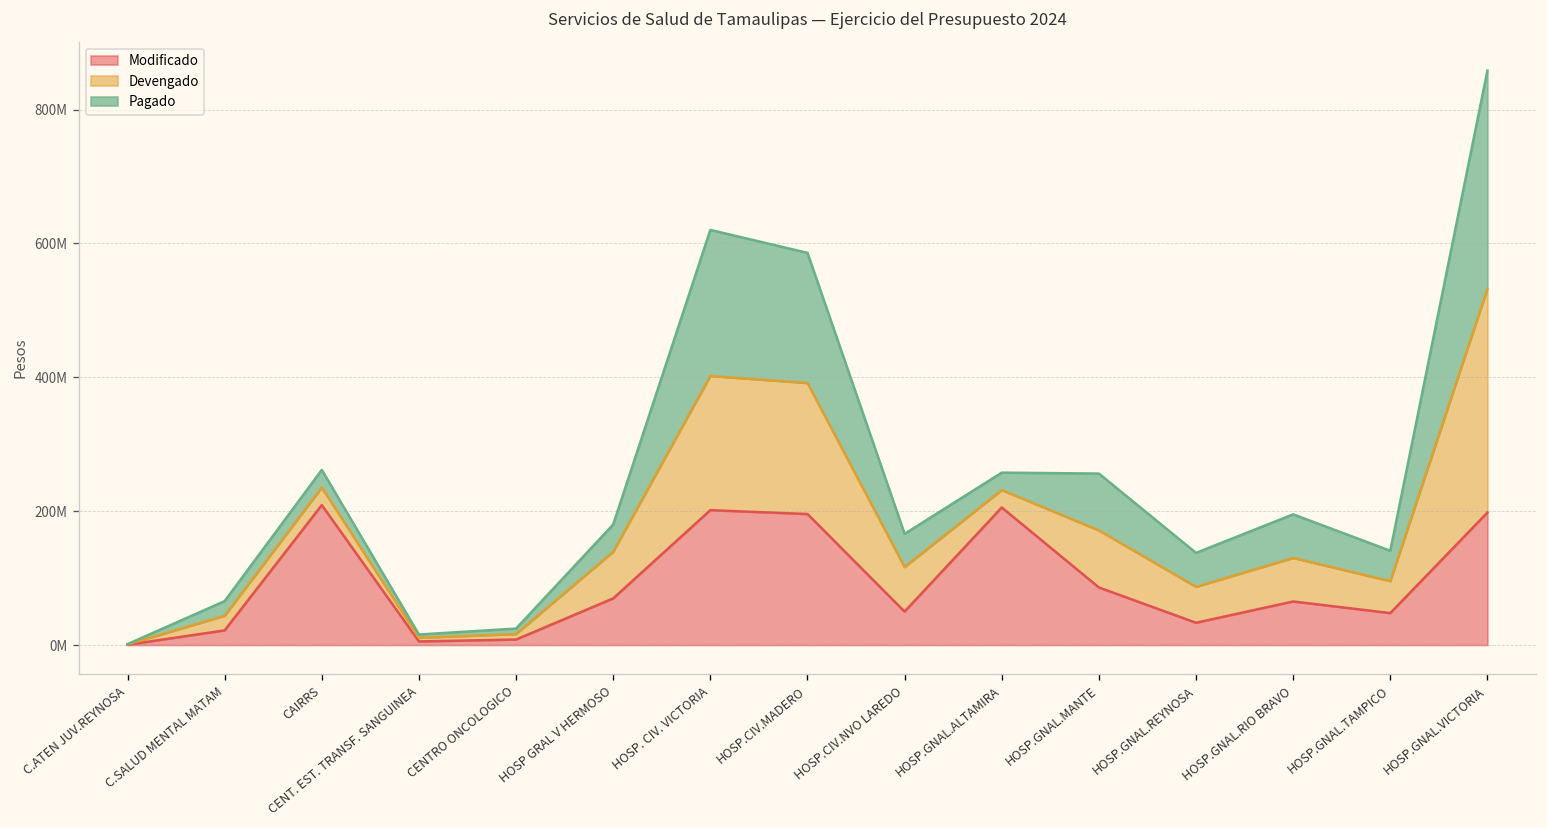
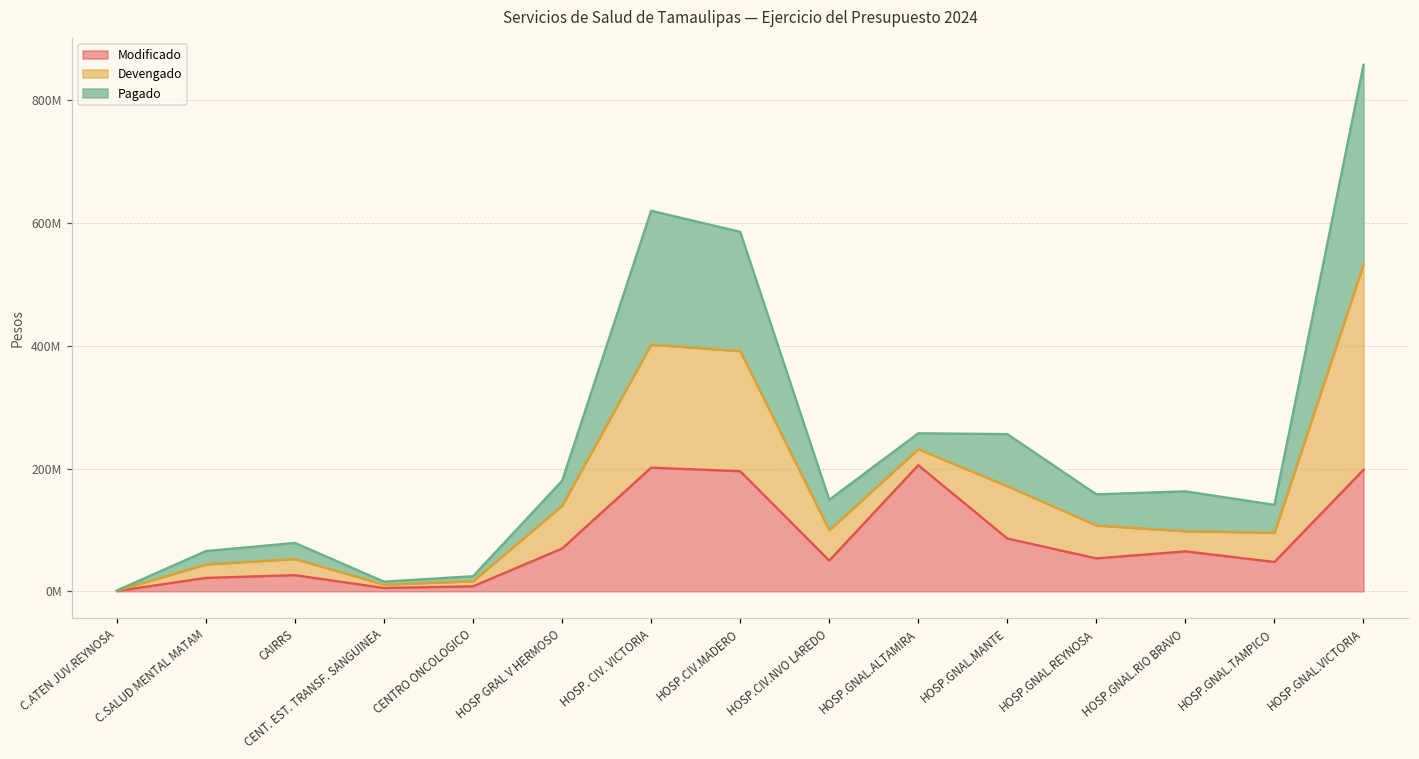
Modificado, CAIRRS: 210000000 -> 30000000
Devengado, HOSP.CIV.NVO LAREDO: 70000000 -> 50000000
Modificado, HOSP.GNAL.REYNOSA: 30000000 -> 50000000
Devengado, HOSP.GNAL.RIO BRAVO: 70000000 -> 30000000
